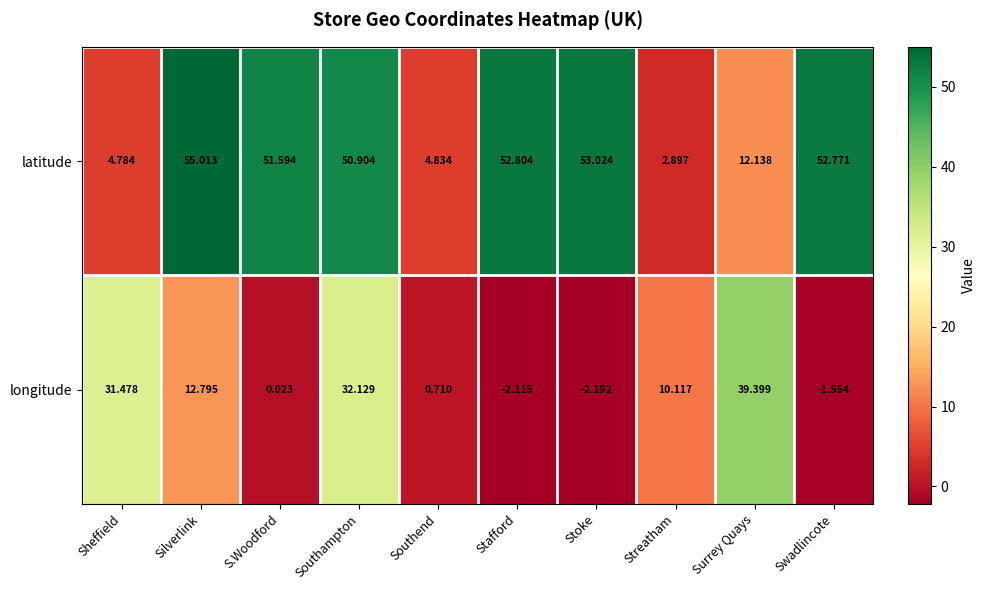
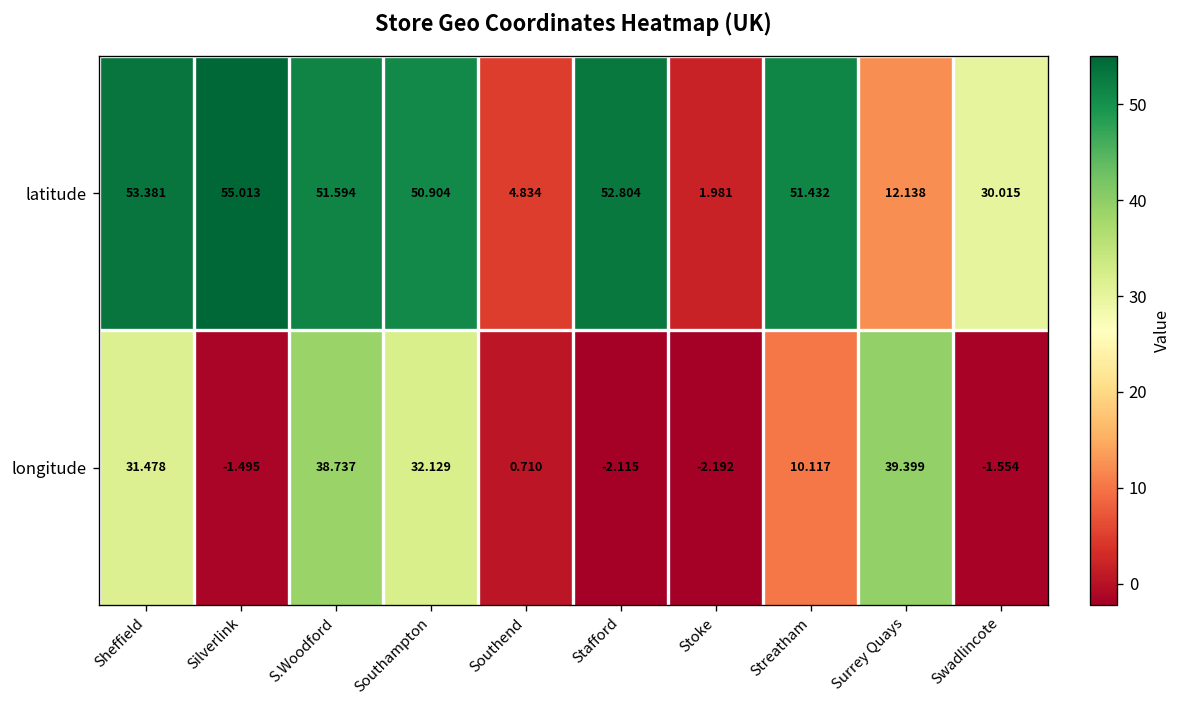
latitude, Sheffield: 4.784 -> 53.381
latitude, Stoke: 53.024 -> 1.981
latitude, Streatham: 2.897 -> 51.432
latitude, Swadlincote: 52.771 -> 30.015
longitude, Silverlink: 12.795 -> -1.495
longitude, S.Woodford: 0.023 -> 38.737
